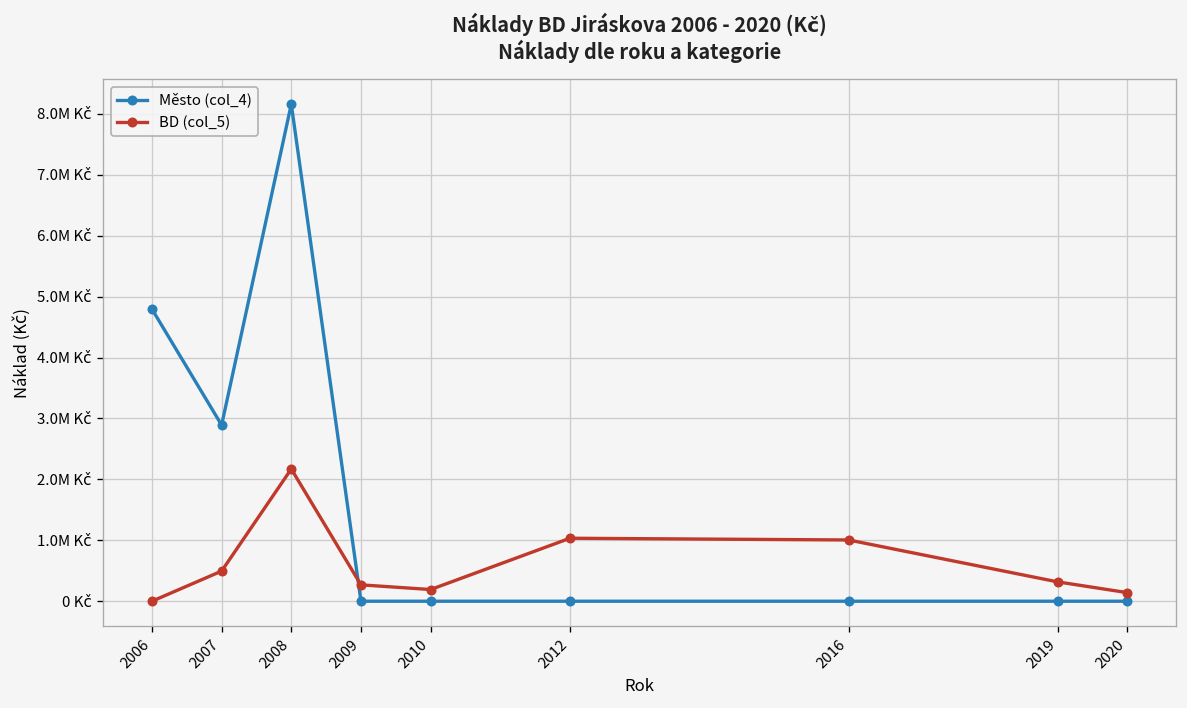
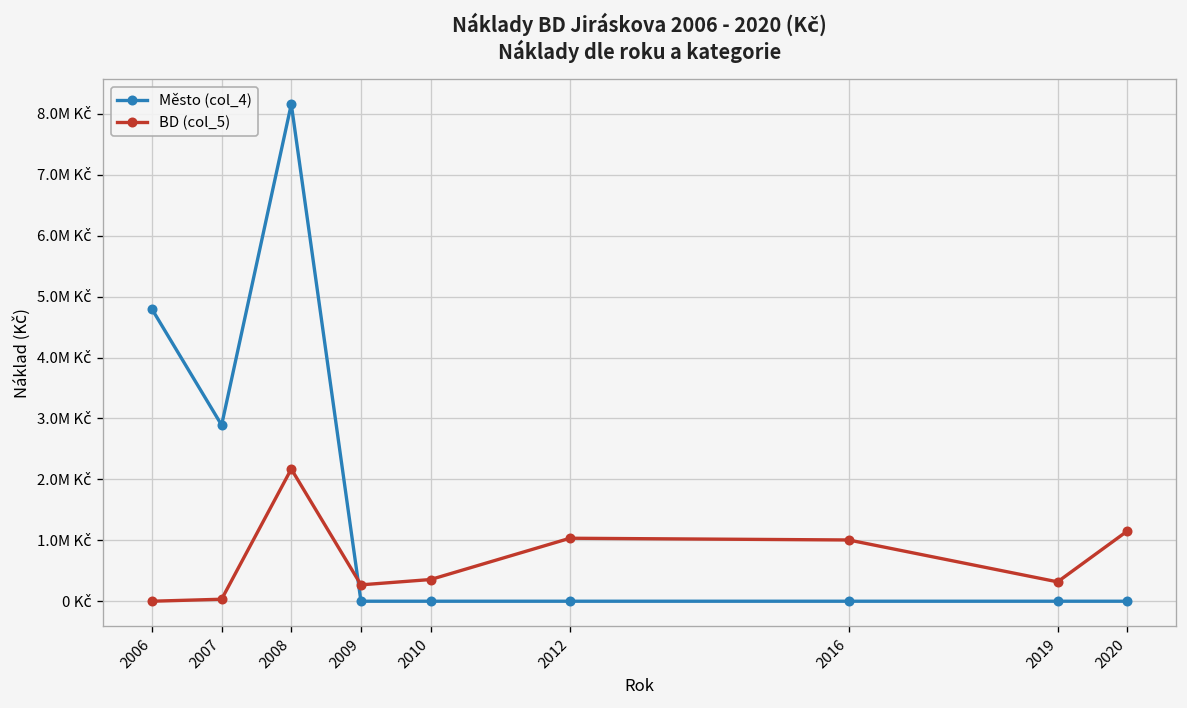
BD (col_5), 2007: 0.5M Kč -> 0.0M Kč
BD (col_5), 2010: 0.2M Kč -> 0.4M Kč
BD (col_5), 2020: 0.1M Kč -> 1.2M Kč
